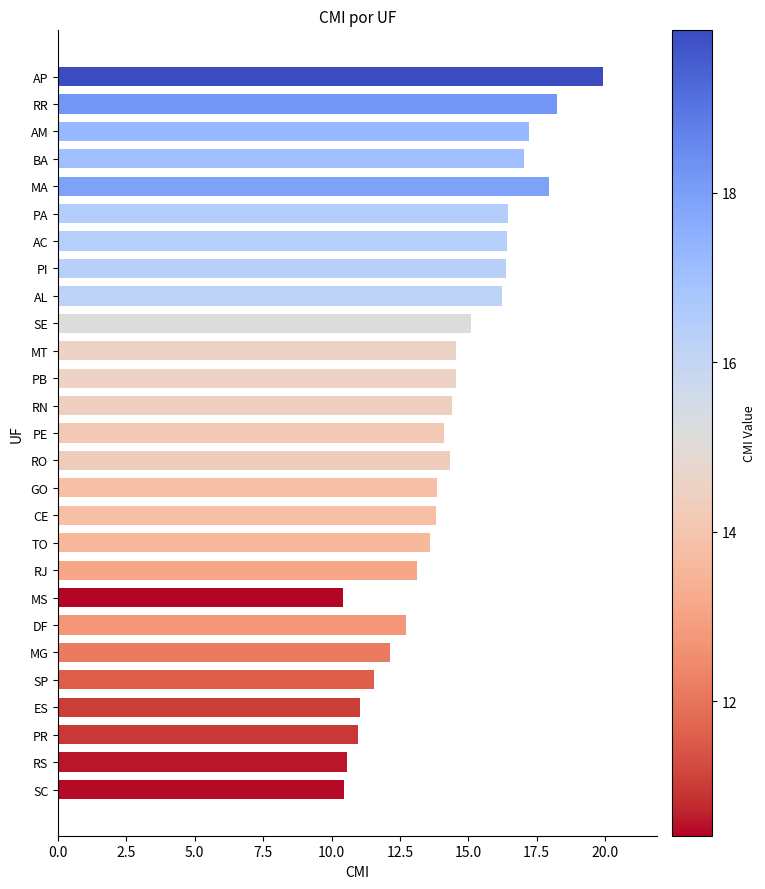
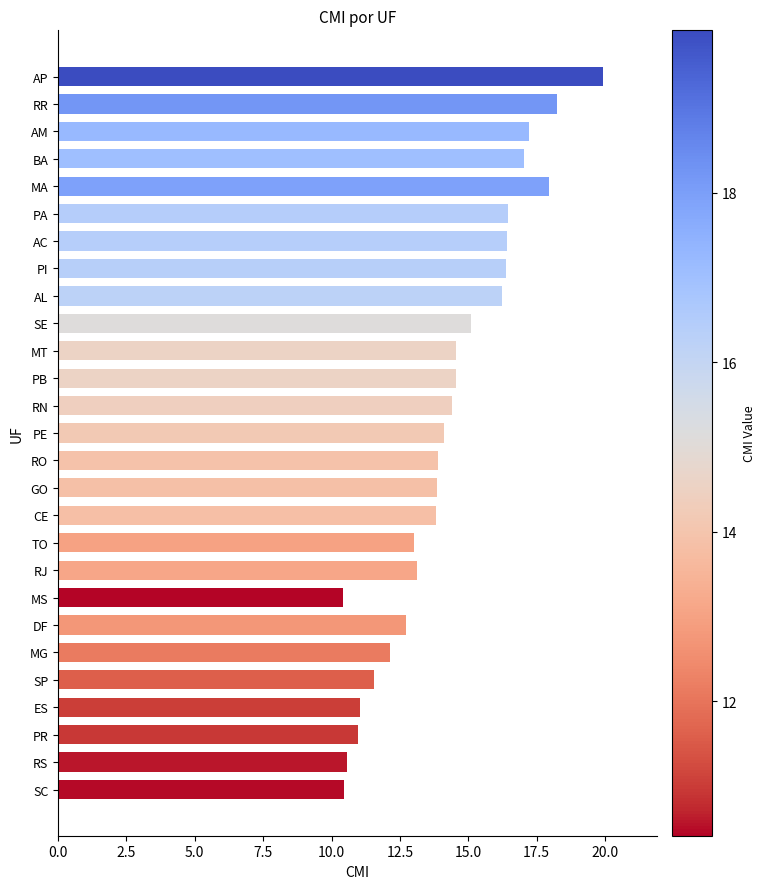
RO: 14.3 -> 13.9
TO: 13.6 -> 13.0
